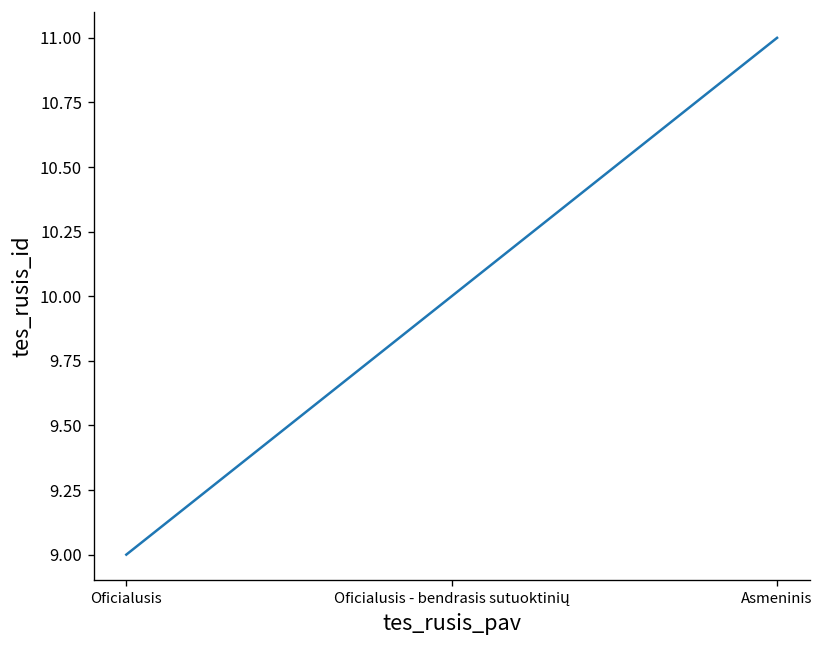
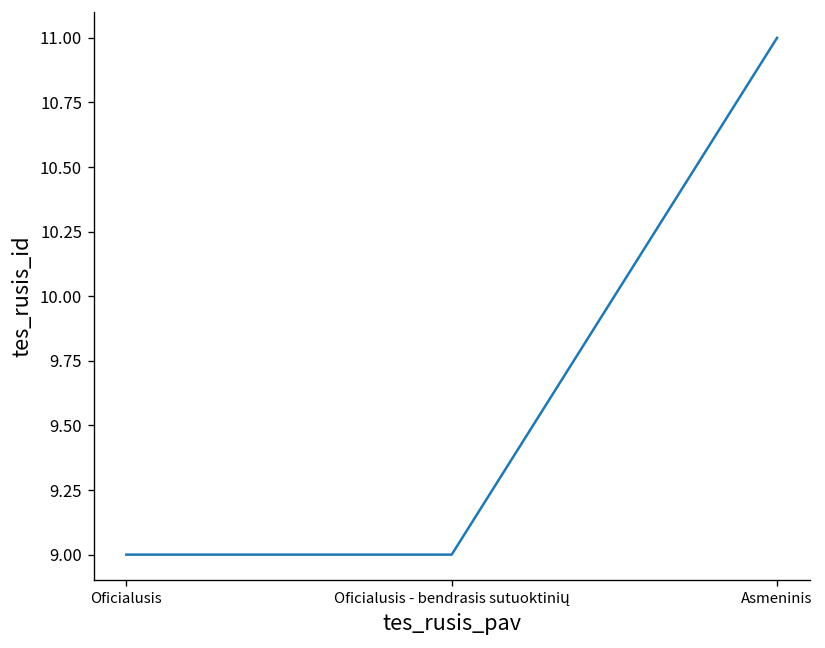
Oficialusis - bendrasis sutuoktinių: 10 -> 9
